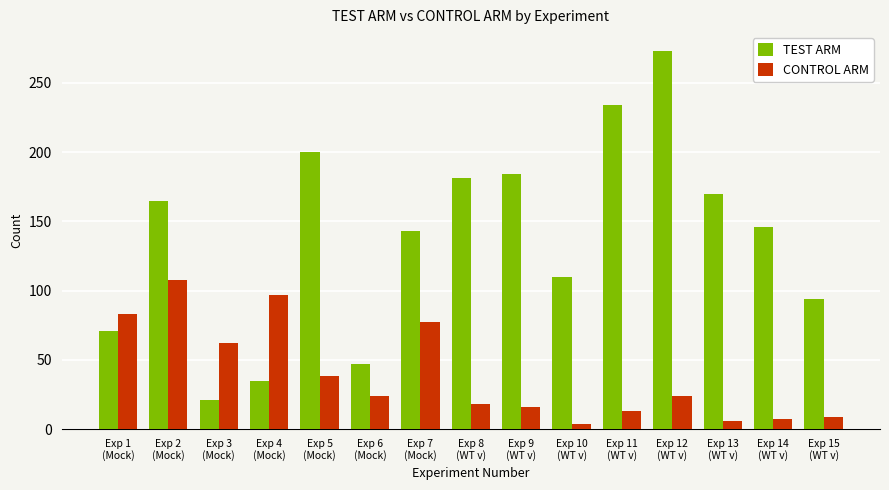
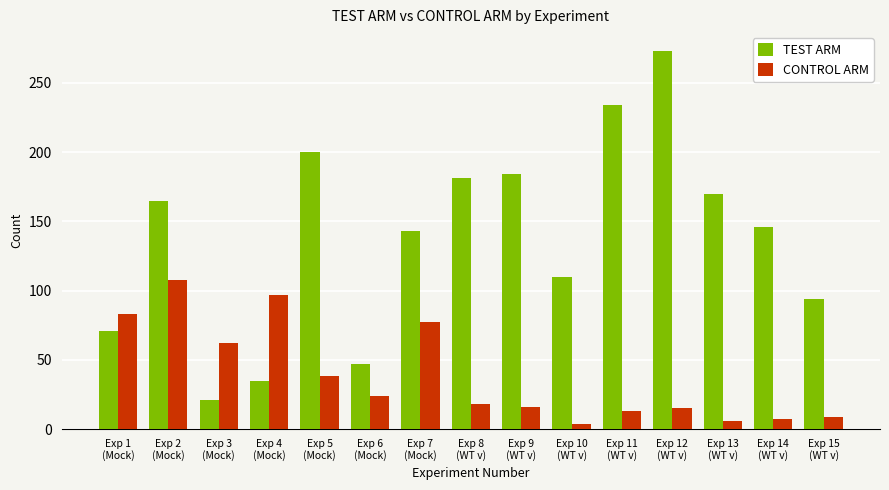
CONTROL ARM, Exp 12 (WT v): 24 -> 15
